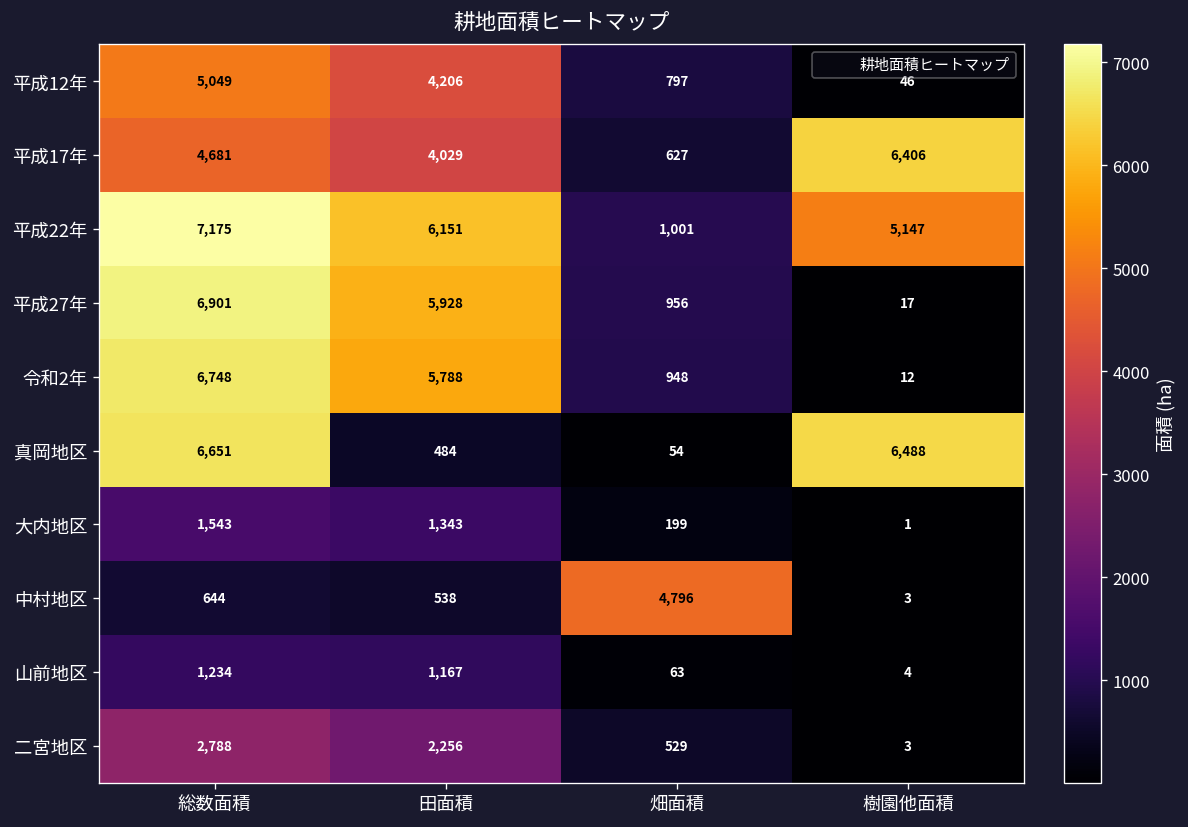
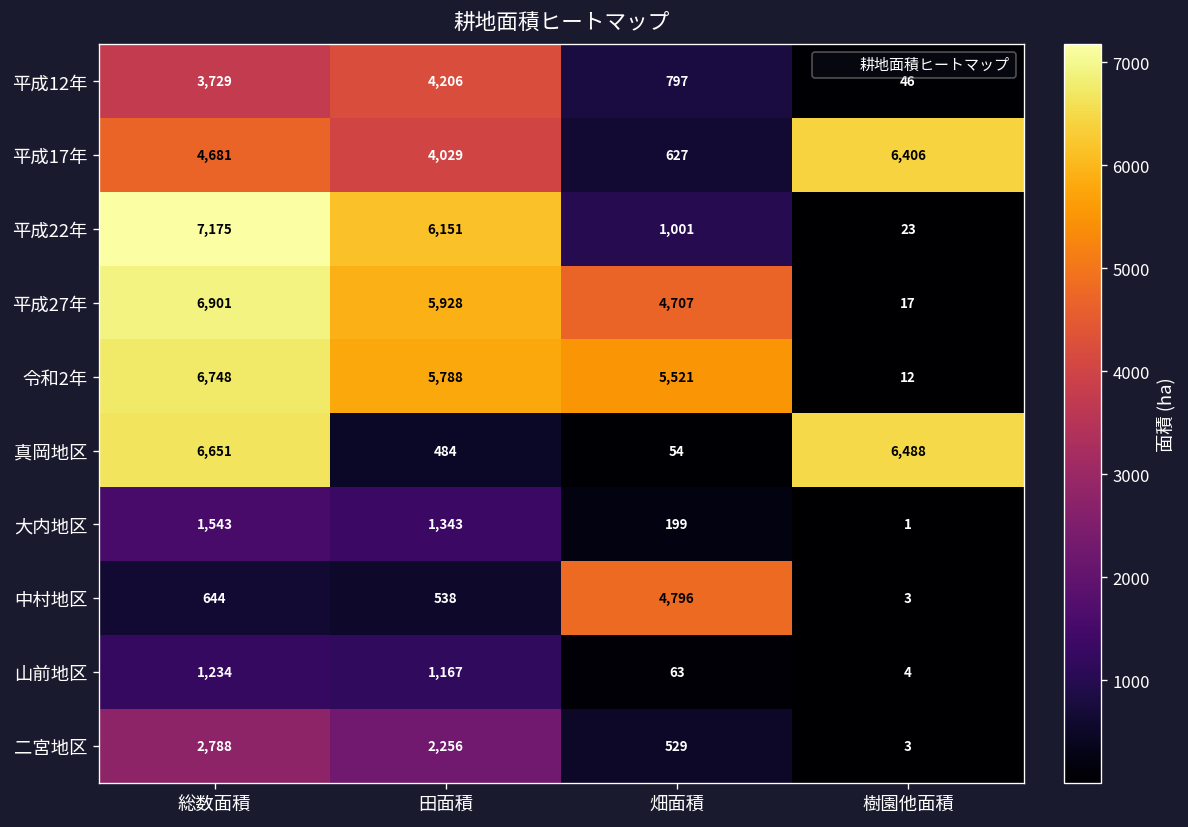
平成12年, 総数面積: 5,049 -> 3,729
平成22年, 樹園他面積: 5,147 -> 23
平成27年, 畑面積: 956 -> 4,707
令和2年, 畑面積: 948 -> 5,521
